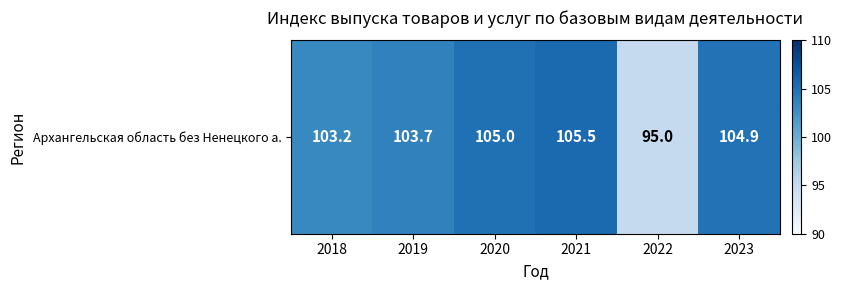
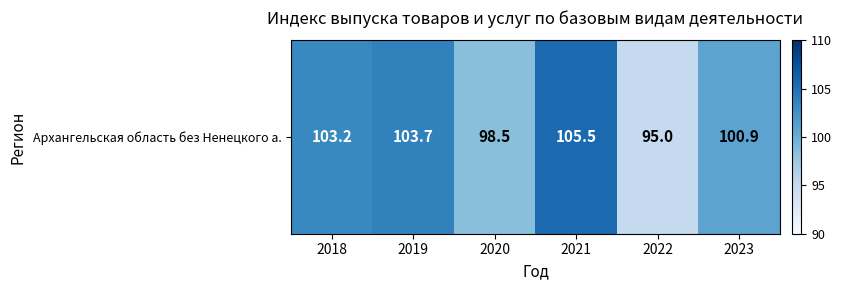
Архангельская область без Ненецкого а., 2020: 105.0 -> 98.5
Архангельская область без Ненецкого а., 2023: 104.9 -> 100.9
